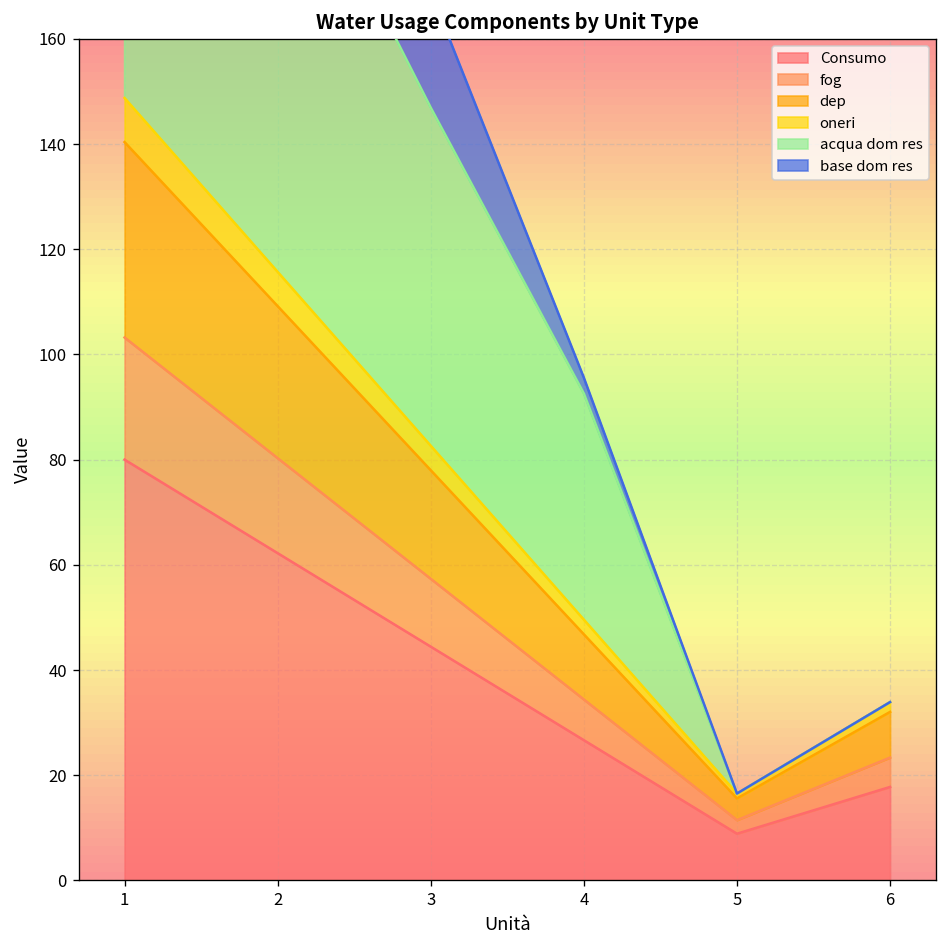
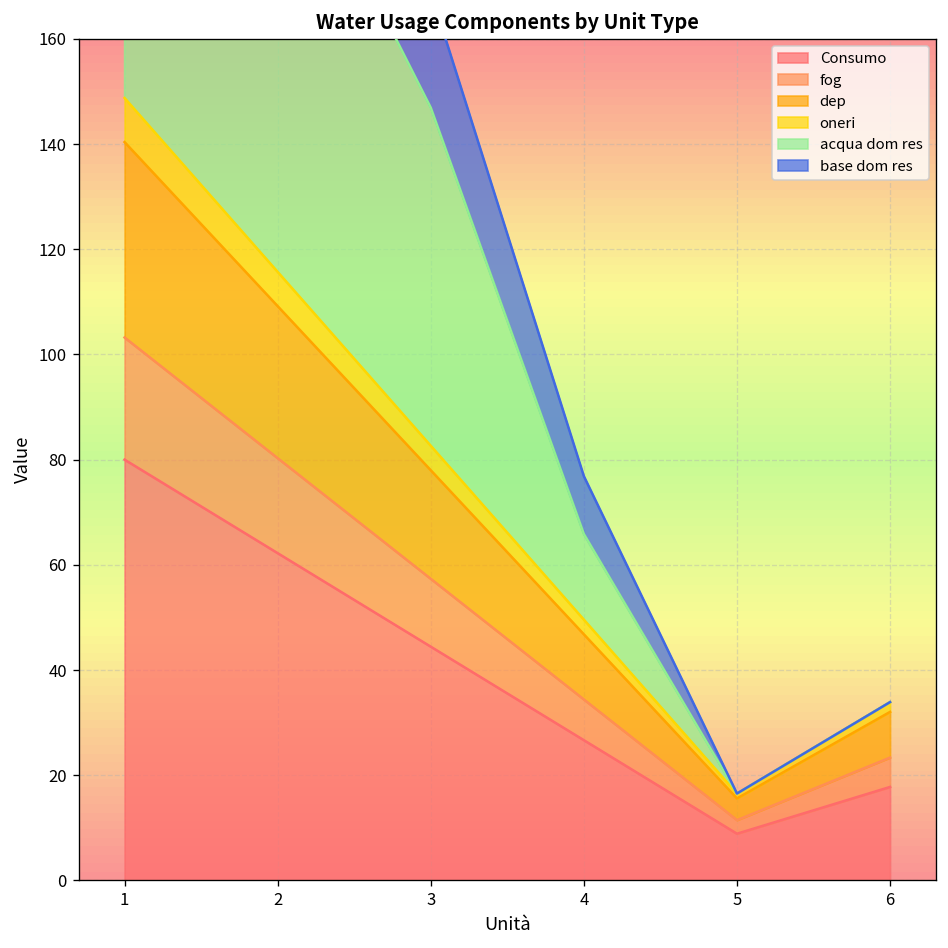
acqua dom res, 4: 43 -> 16
base dom res, 4: 3 -> 11
